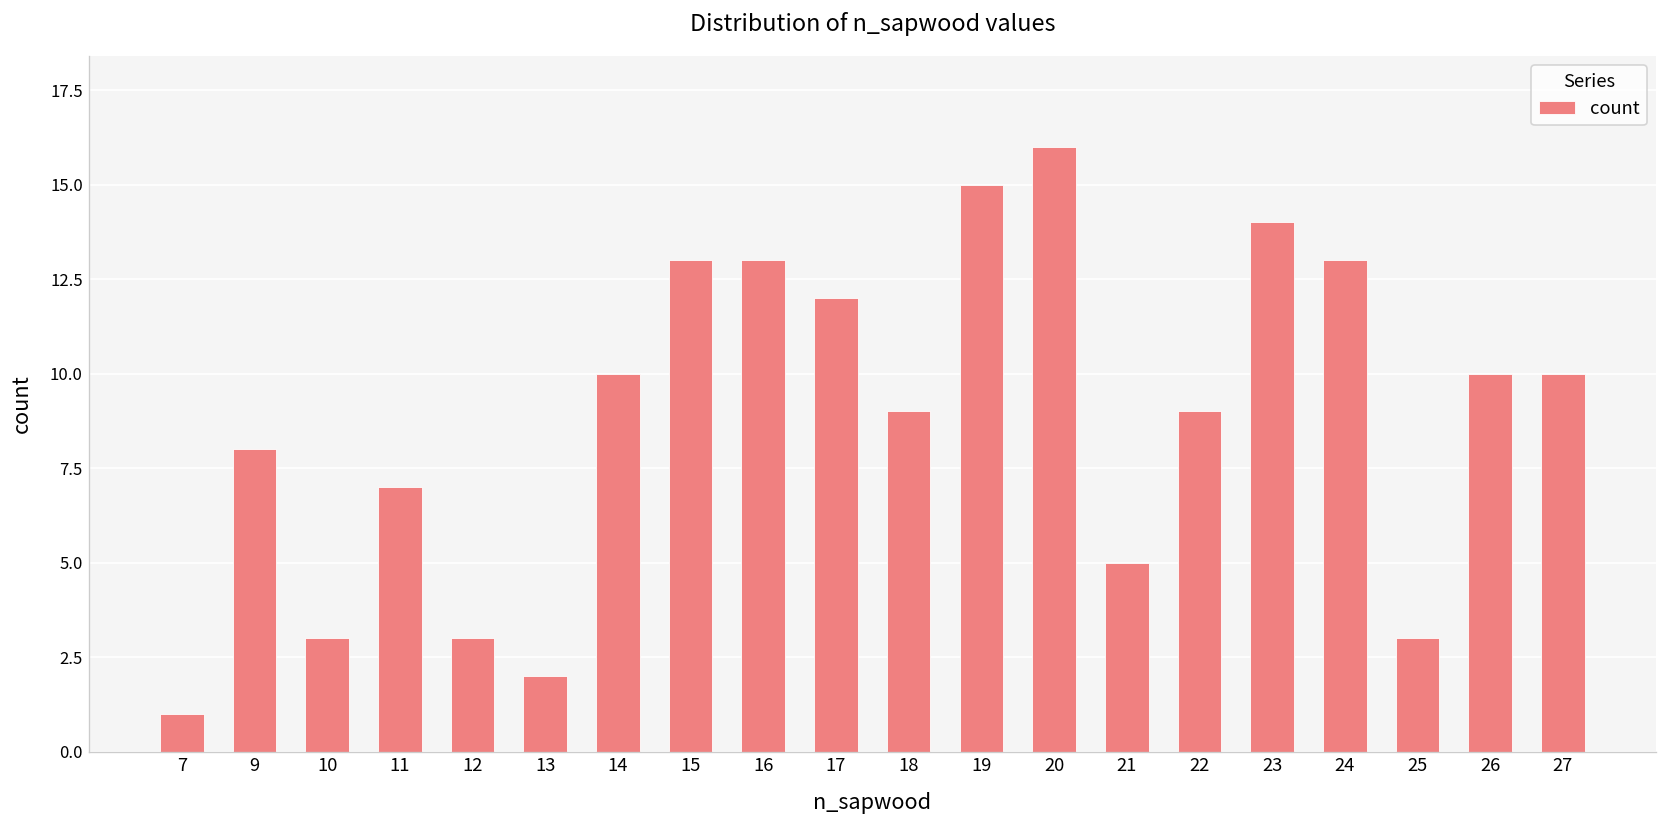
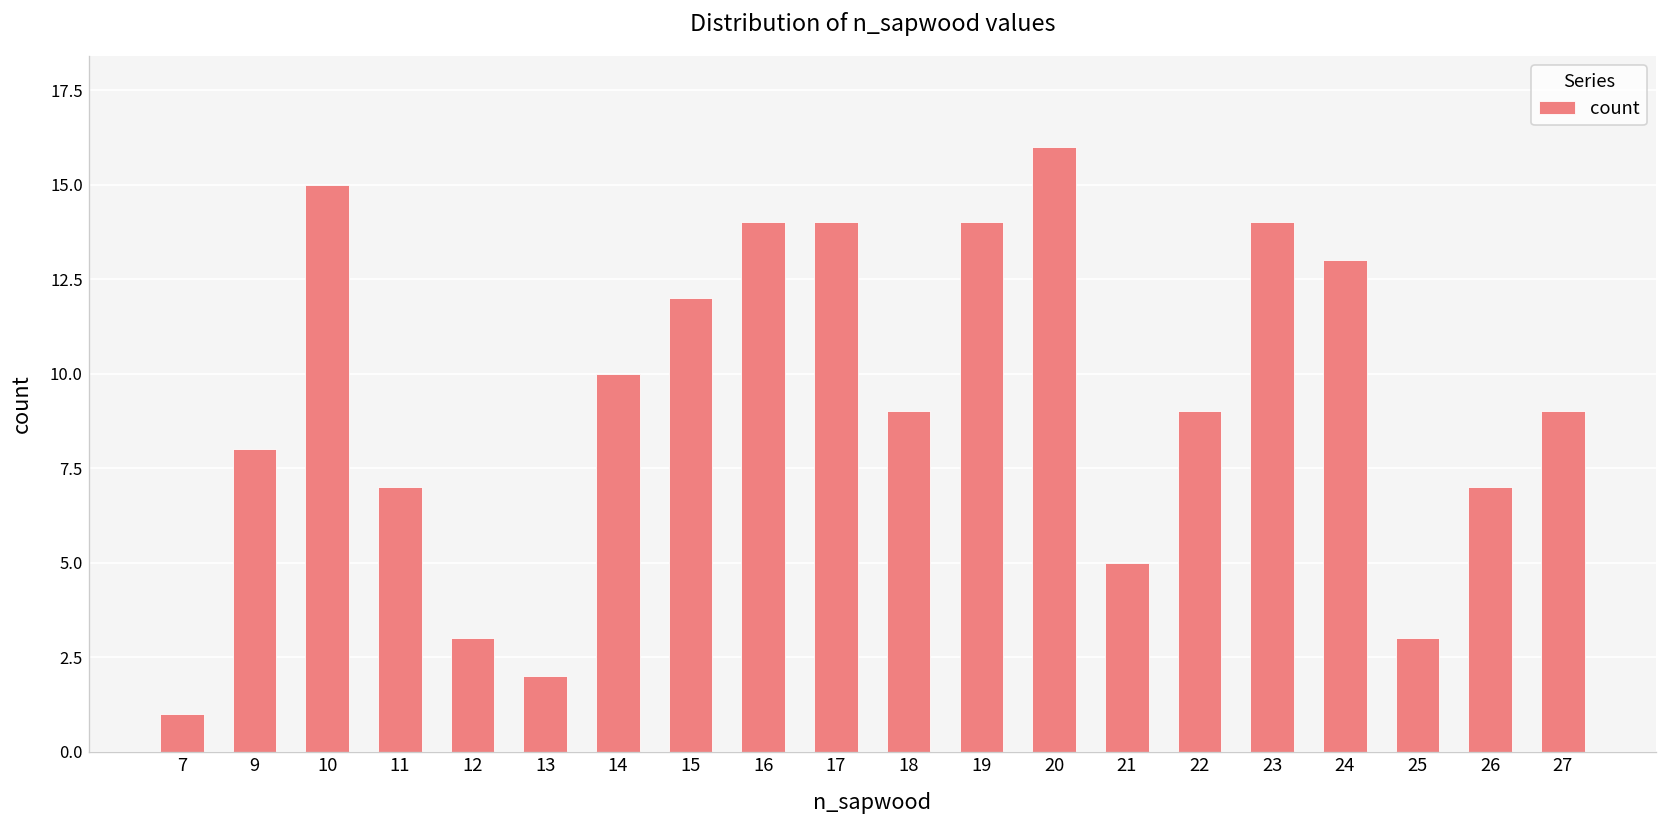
10: 3 -> 15
15: 13 -> 12
16: 13 -> 14
17: 12 -> 14
19: 15 -> 14
26: 10 -> 7
27: 10 -> 9
